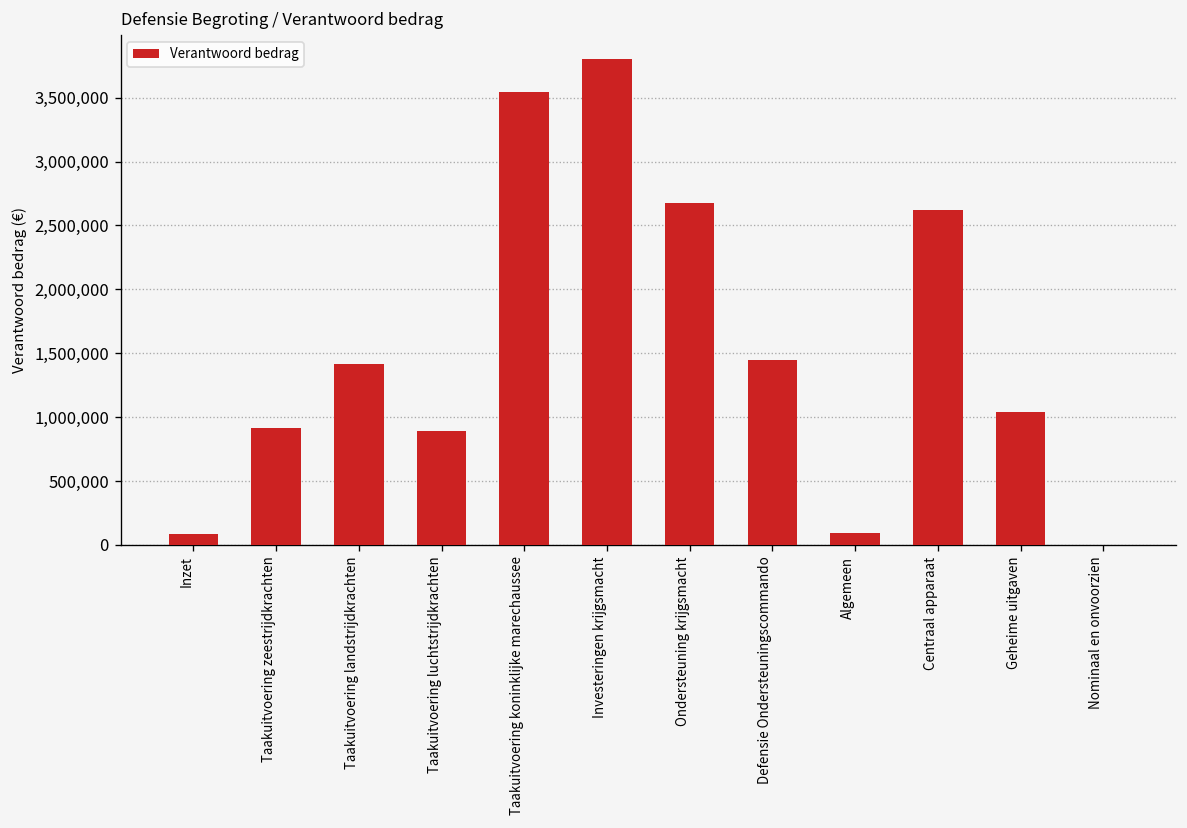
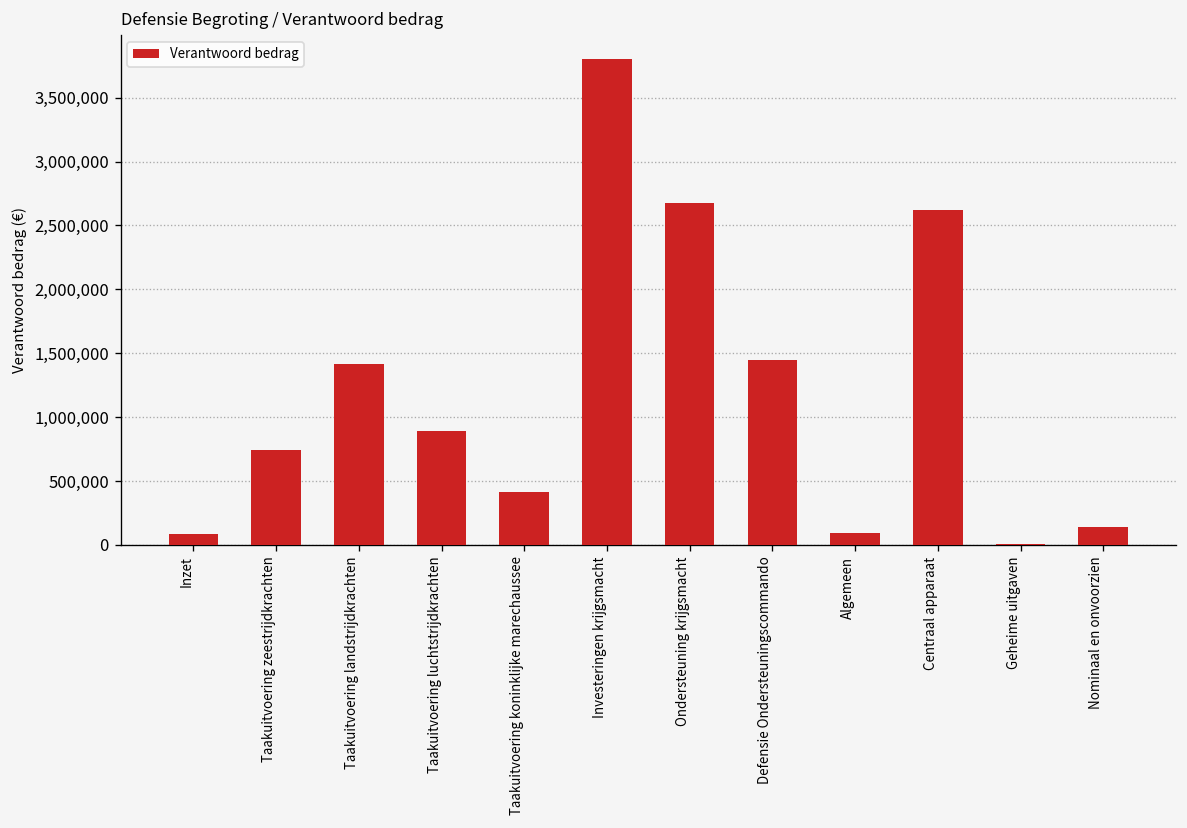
Taakuitvoering zeestrijdkrachten: 920,000 -> 740,000
Taakuitvoering koninklijke marechaussee: 3,550,000 -> 410,000
Geheime uitgaven: 1,040,000 -> 10,000
Nominaal en onvoorzien: 0 -> 140,000
